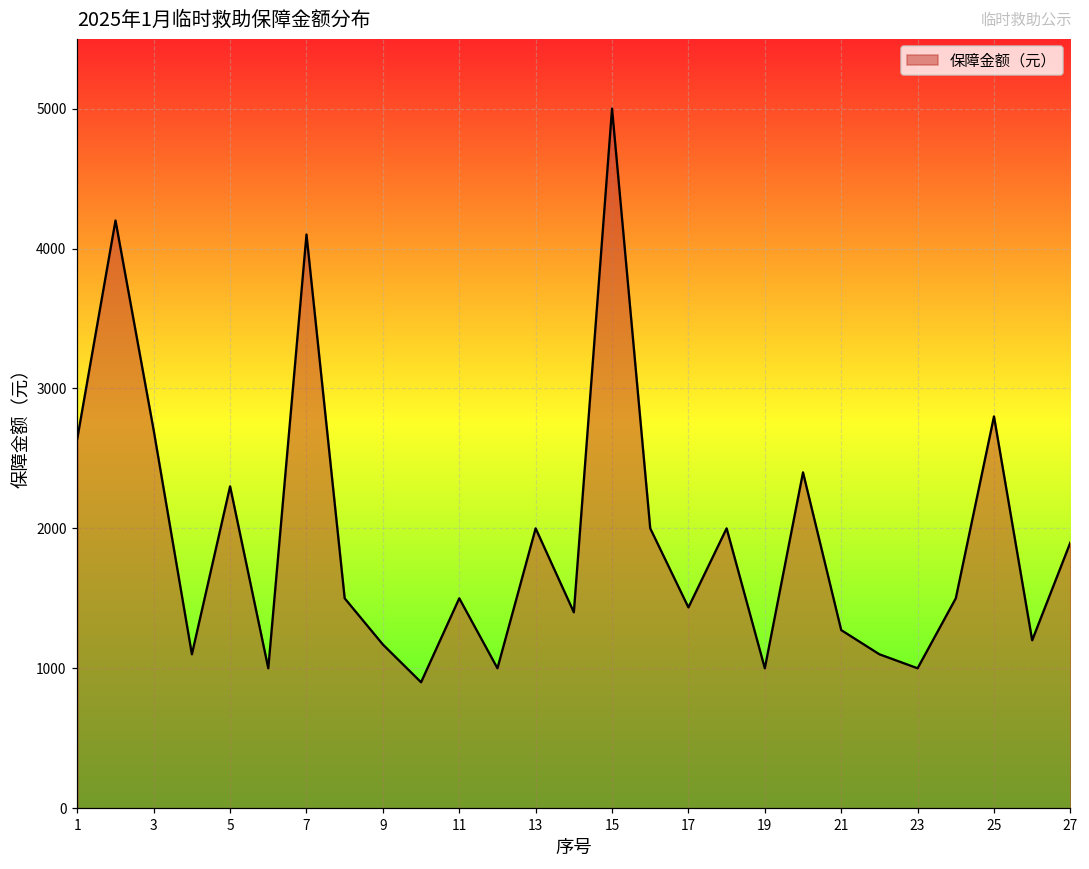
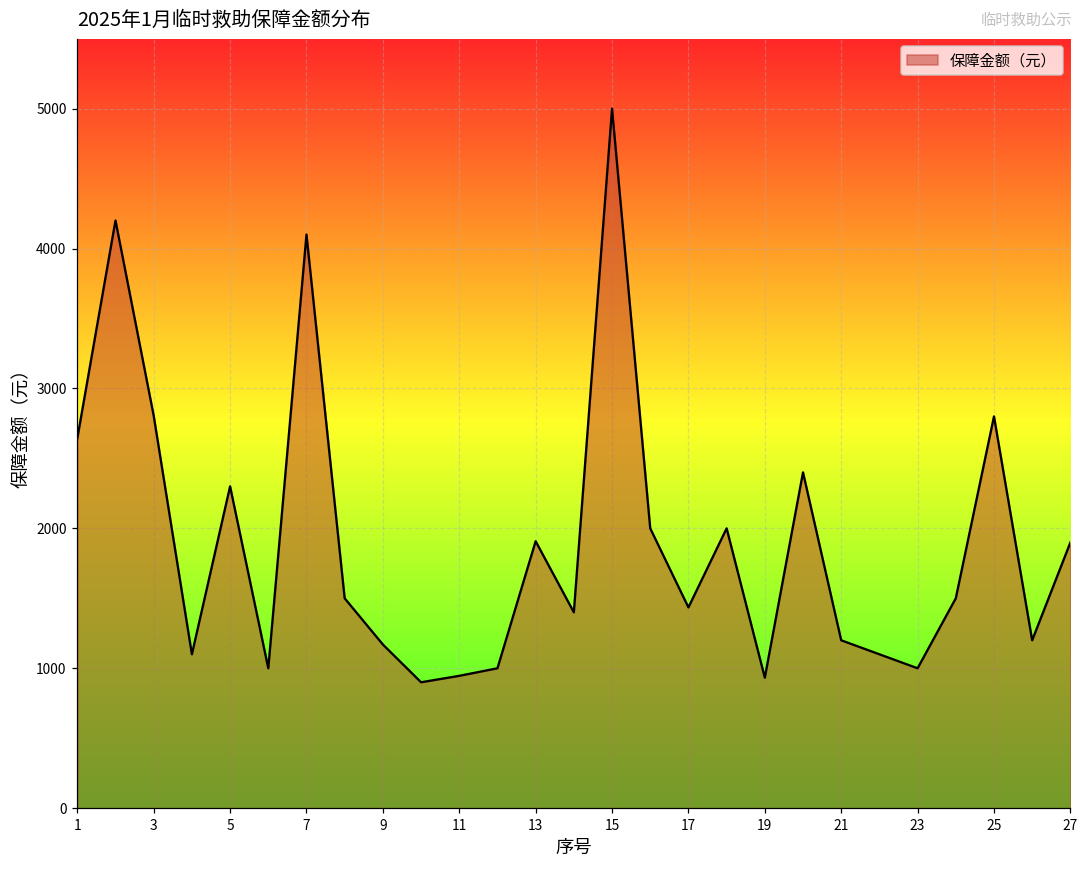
3: 2700 -> 2810
11: 1500 -> 950
13: 2000 -> 1910
19: 1000 -> 930
21: 1270 -> 1200
